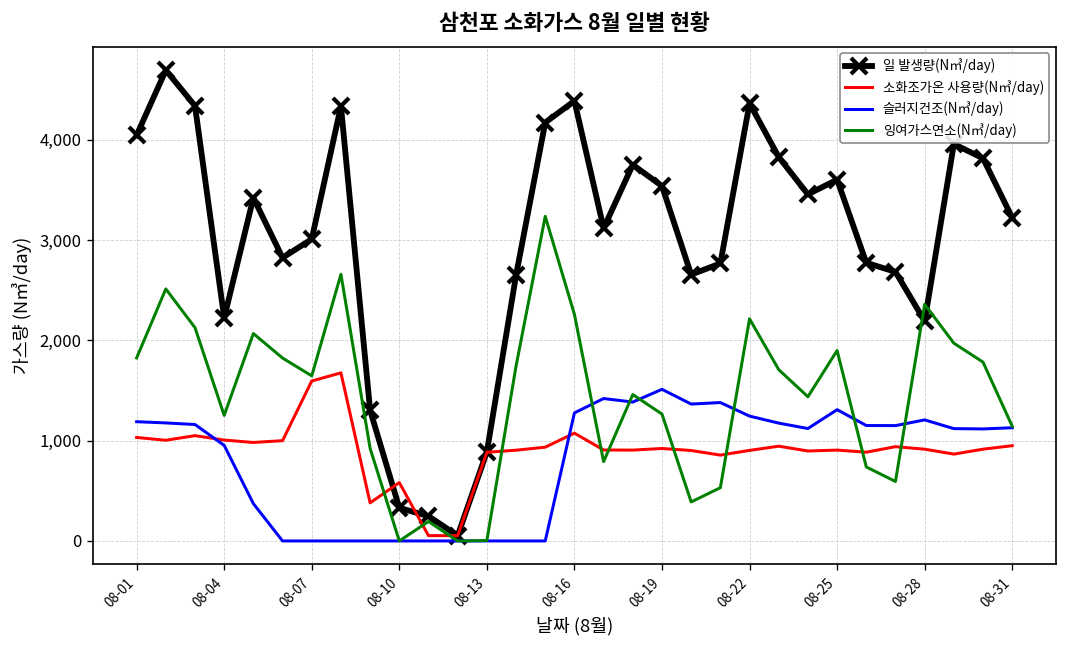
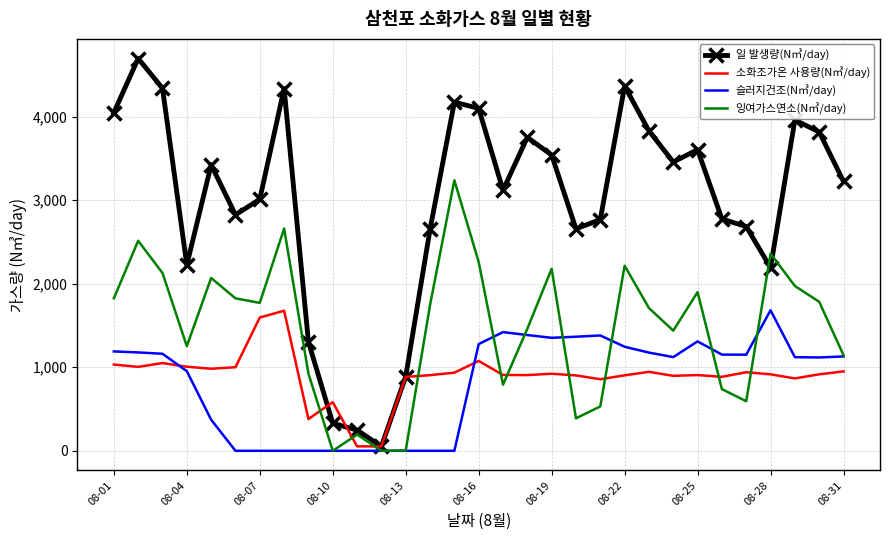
잉여가스연소(N㎥/day), 08-07: 1,600 -> 1,800
일 발생량(N㎥/day), 08-16: 4,400 -> 4,100
슬러지건조(N㎥/day), 08-19: 1,500 -> 1,400
잉여가스연소(N㎥/day), 08-19: 1,300 -> 2,200
슬러지건조(N㎥/day), 08-28: 1,200 -> 1,700
